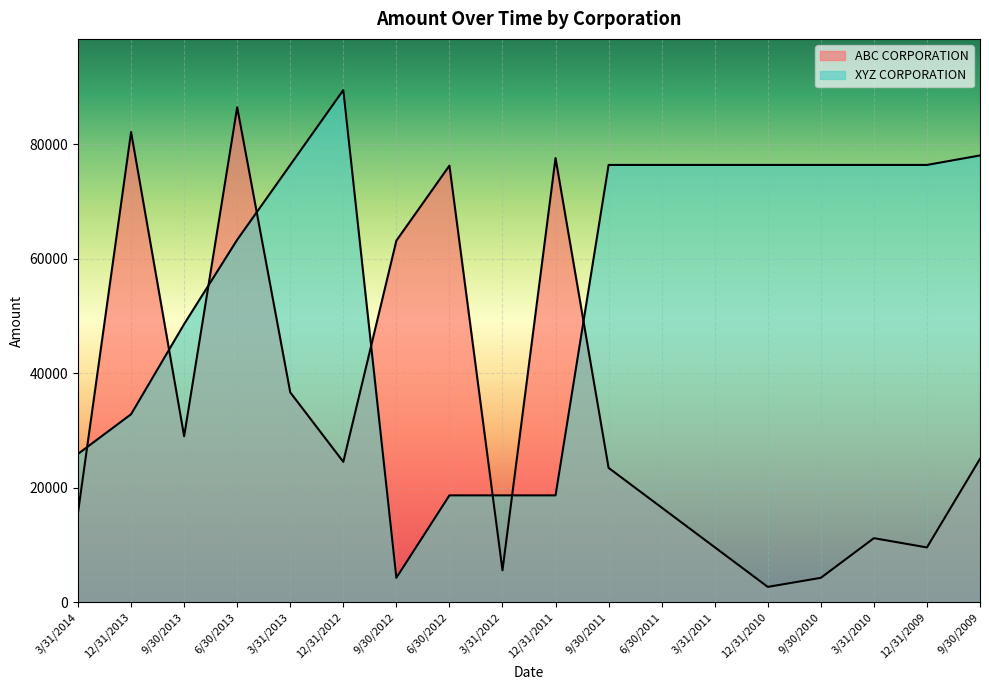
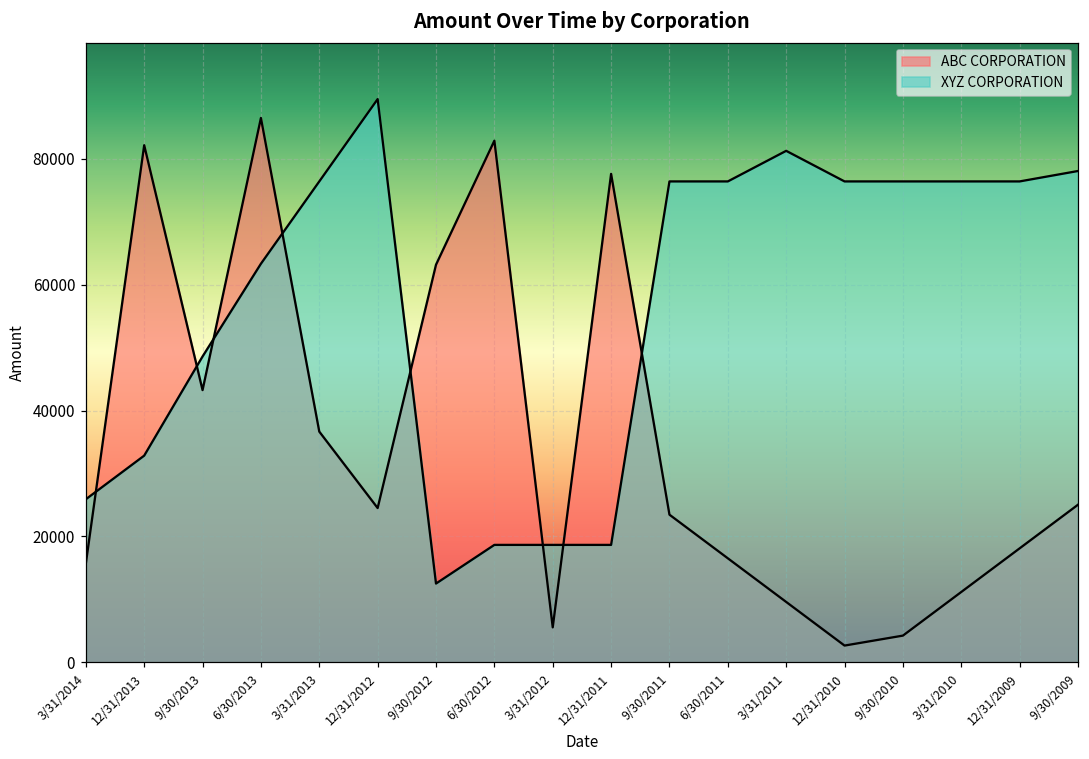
ABC CORPORATION, 9/30/2013: 29000 -> 43000
XYZ CORPORATION, 9/30/2012: 4000 -> 13000
ABC CORPORATION, 6/30/2012: 76000 -> 83000
XYZ CORPORATION, 3/31/2011: 76000 -> 81000
ABC CORPORATION, 12/31/2009: 10000 -> 18000
